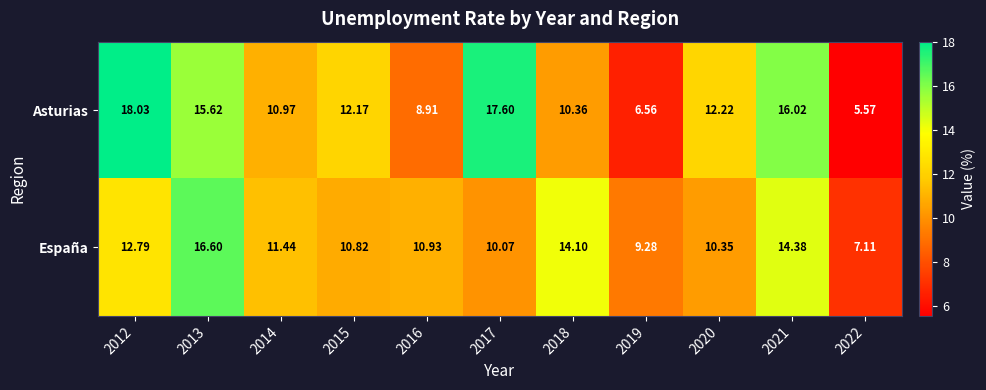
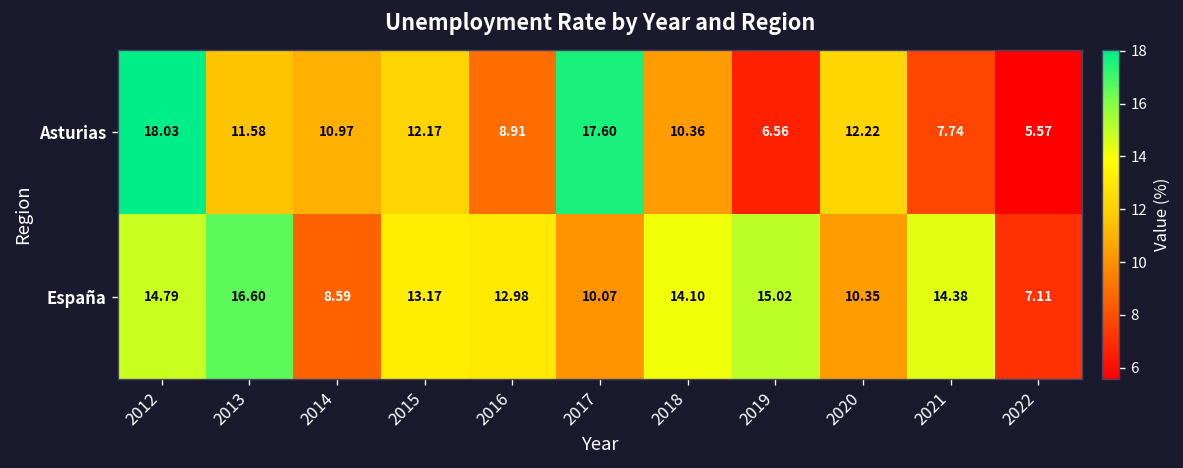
Asturias, 2013: 15.62 -> 11.58
Asturias, 2021: 16.02 -> 7.74
España, 2012: 12.79 -> 14.79
España, 2014: 11.44 -> 8.59
España, 2015: 10.82 -> 13.17
España, 2016: 10.93 -> 12.98
España, 2019: 9.28 -> 15.02
